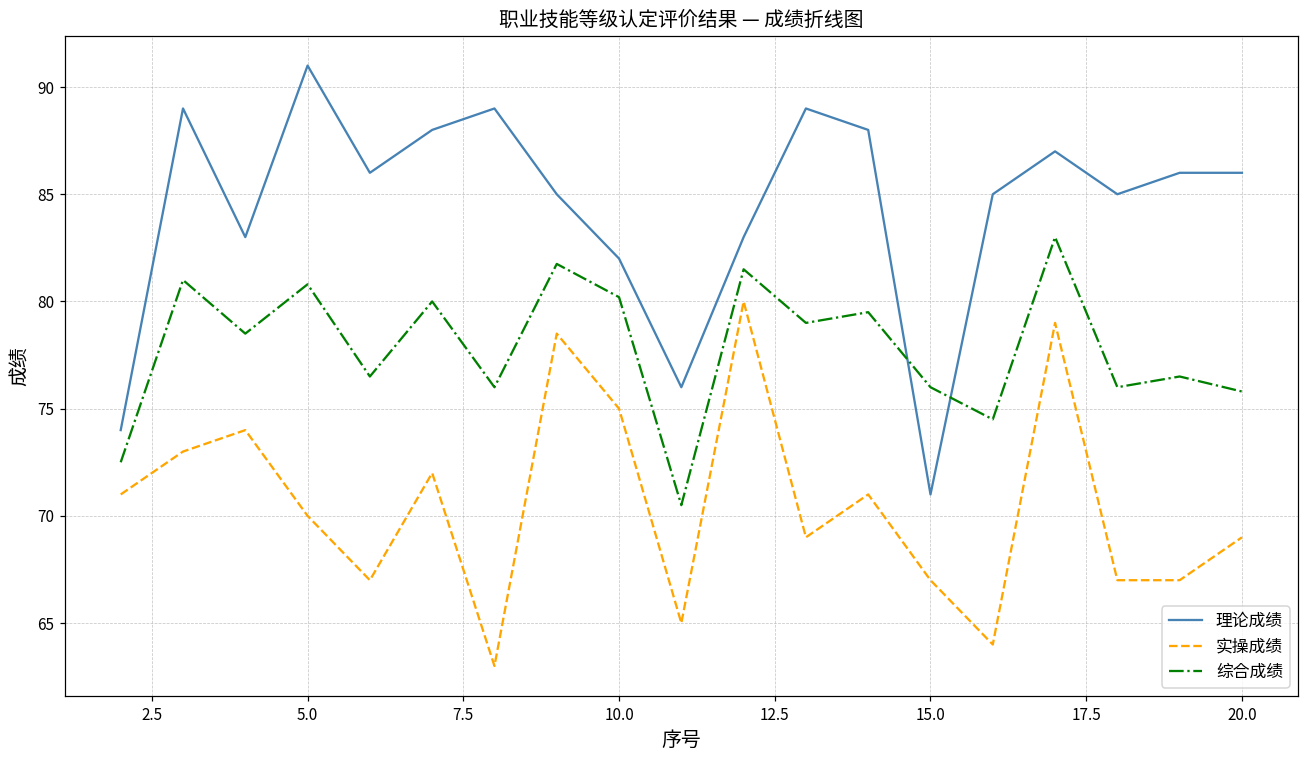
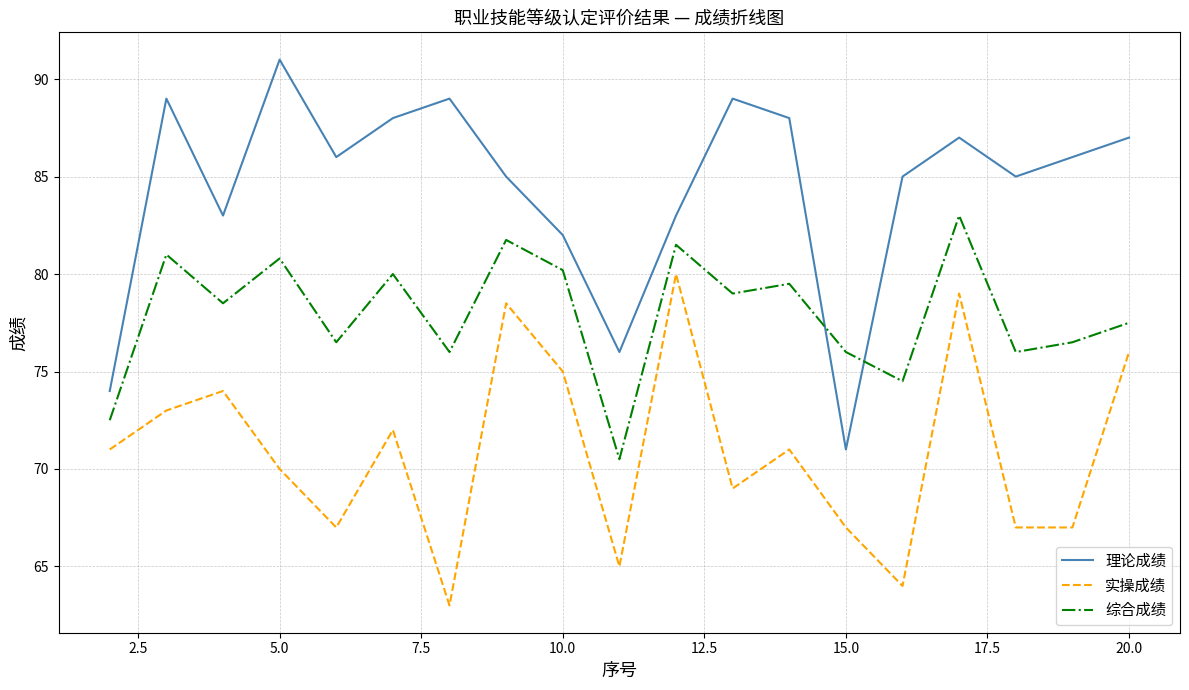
理论成绩, 20.0: 86 -> 87
实操成绩, 20.0: 69 -> 76
综合成绩, 20.0: 75.8 -> 77.5
